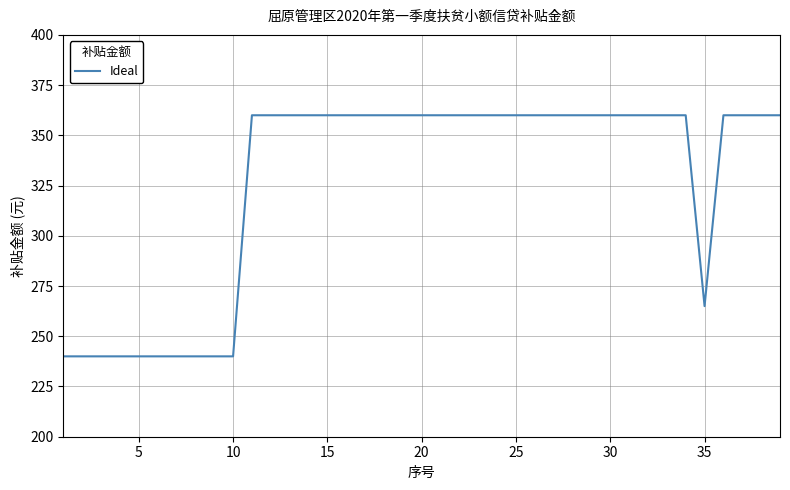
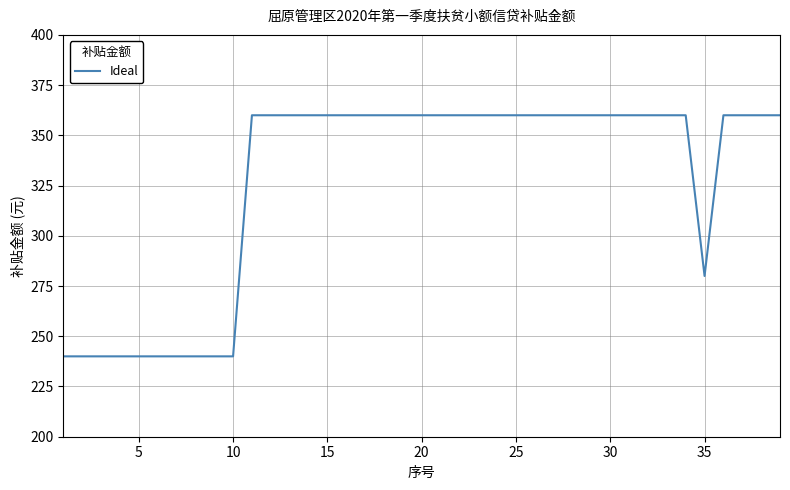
35: 265 -> 280
